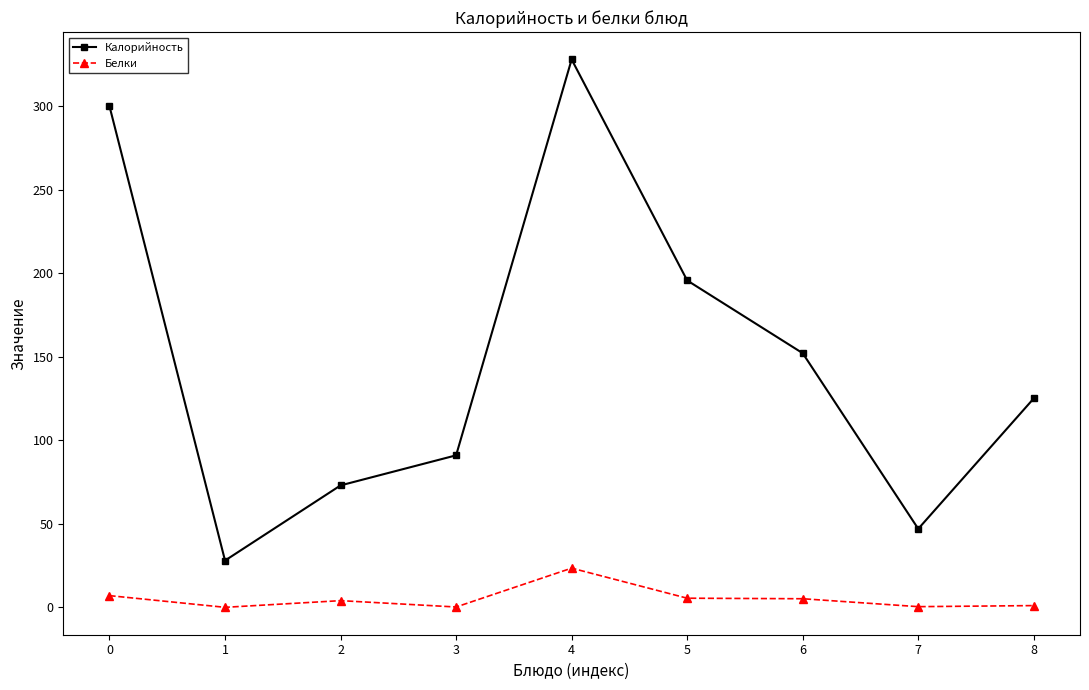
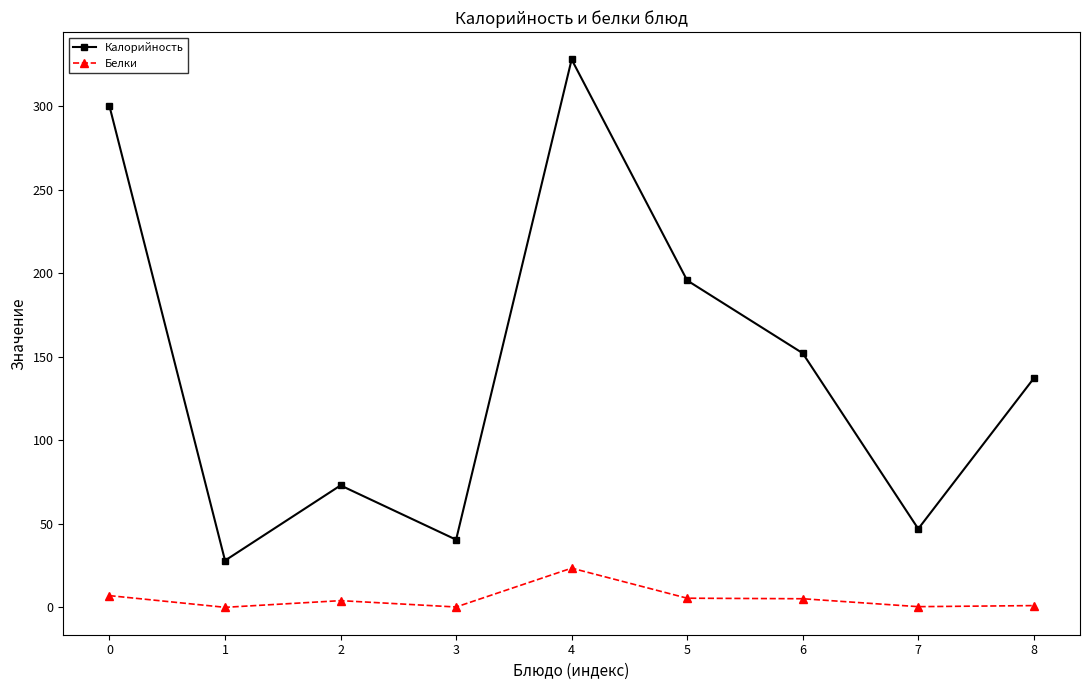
Калорийность, 3: 91 -> 41
Калорийность, 8: 125 -> 137
